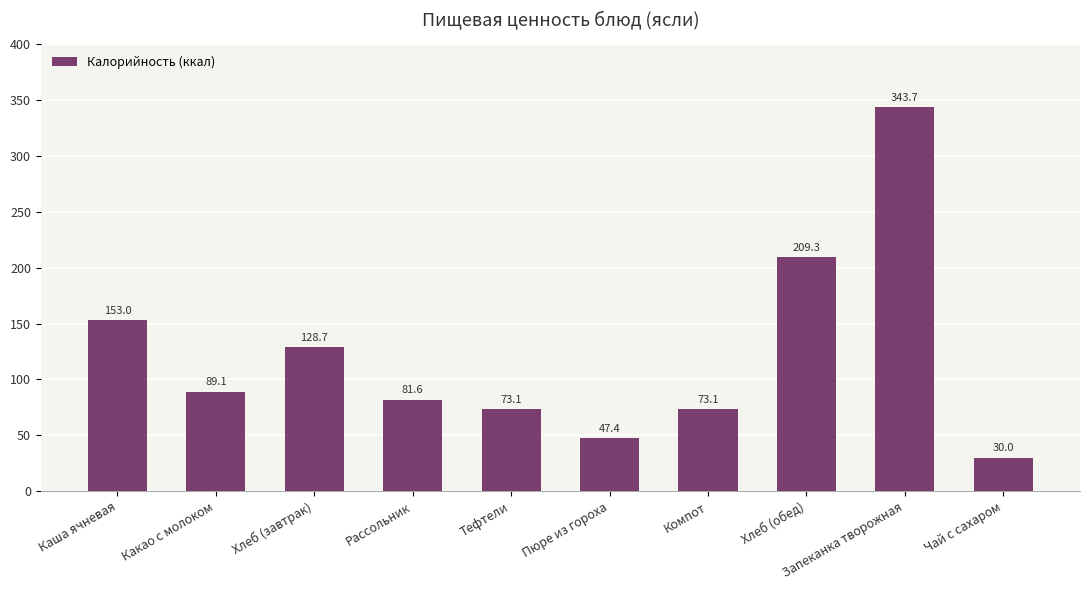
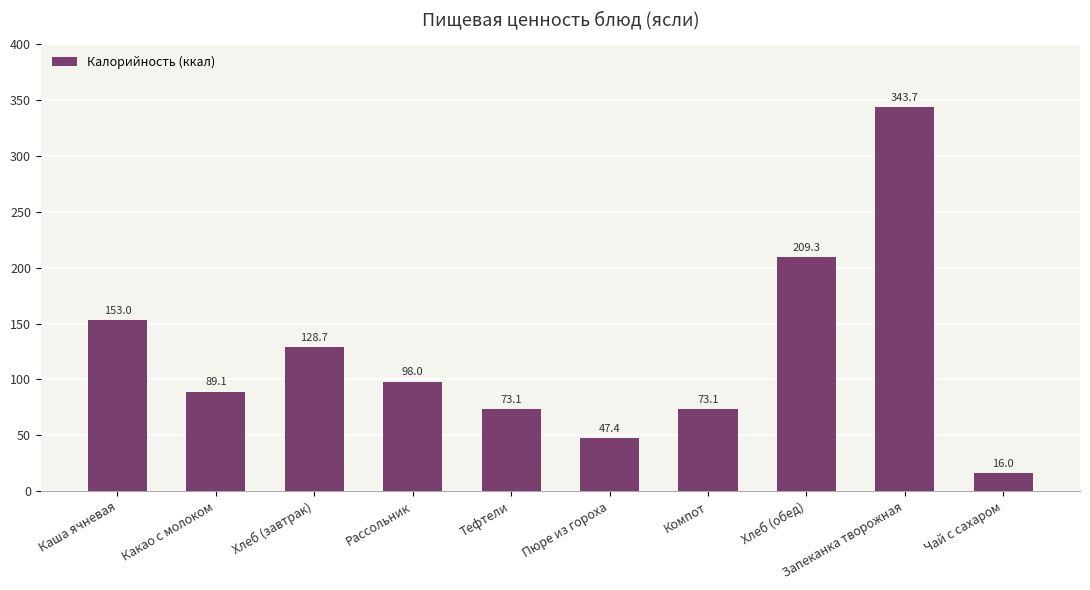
Рассольник: 81.6 -> 98.0
Чай с сахаром: 30.0 -> 16.0
